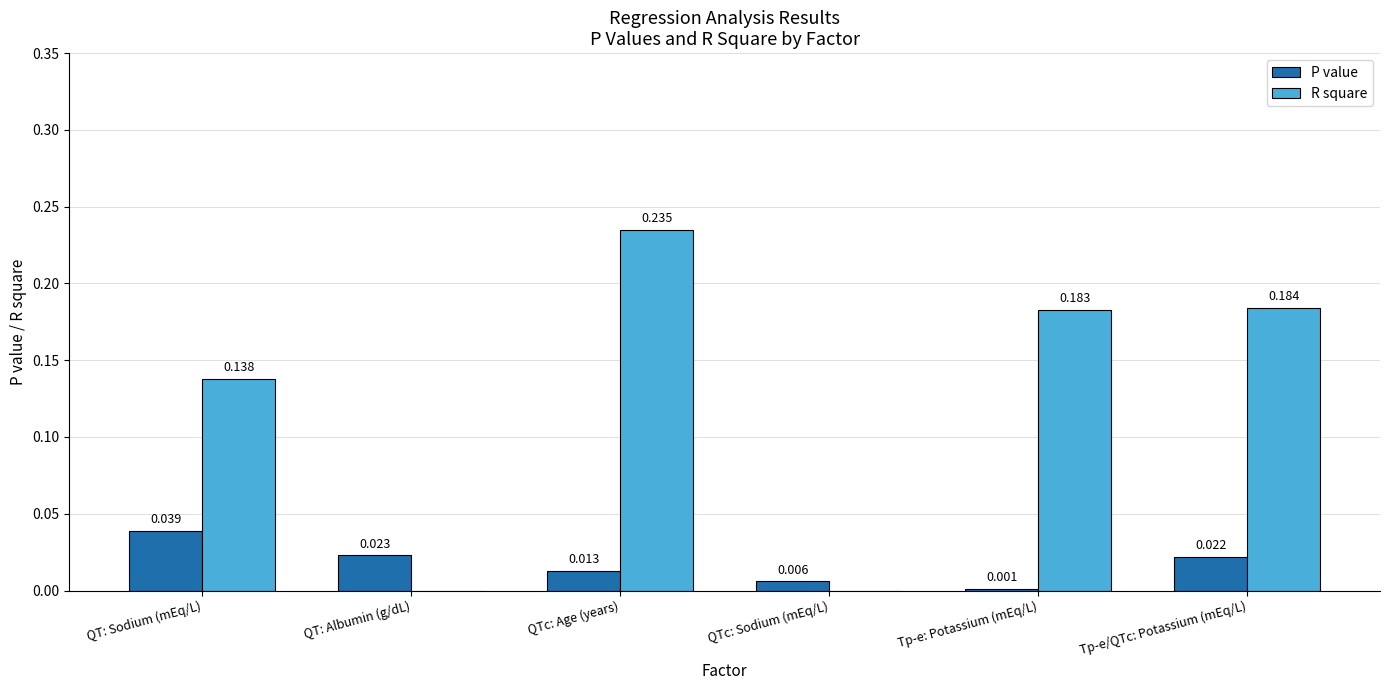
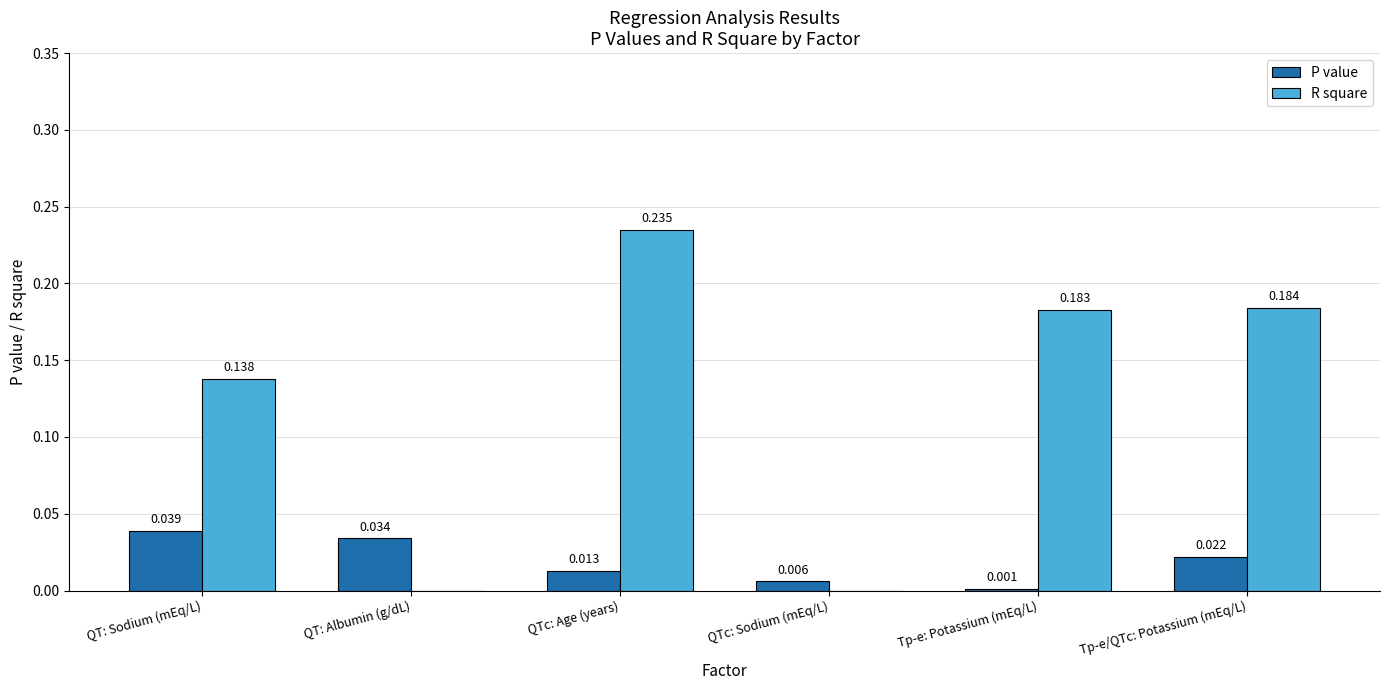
P value, QT: Albumin (g/dL): 0.023 -> 0.034
